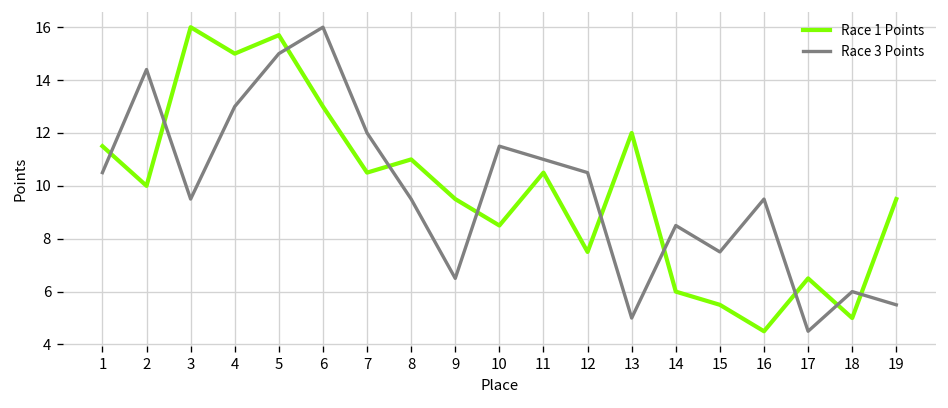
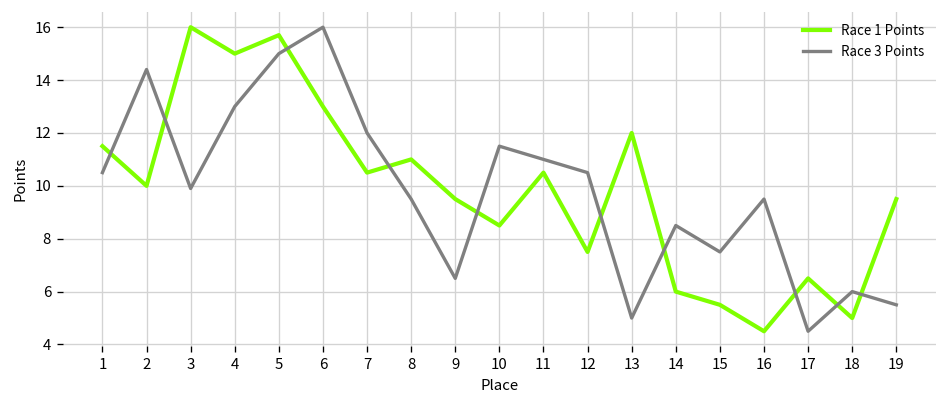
Race 3 Points, 3: 9.5 -> 9.9
